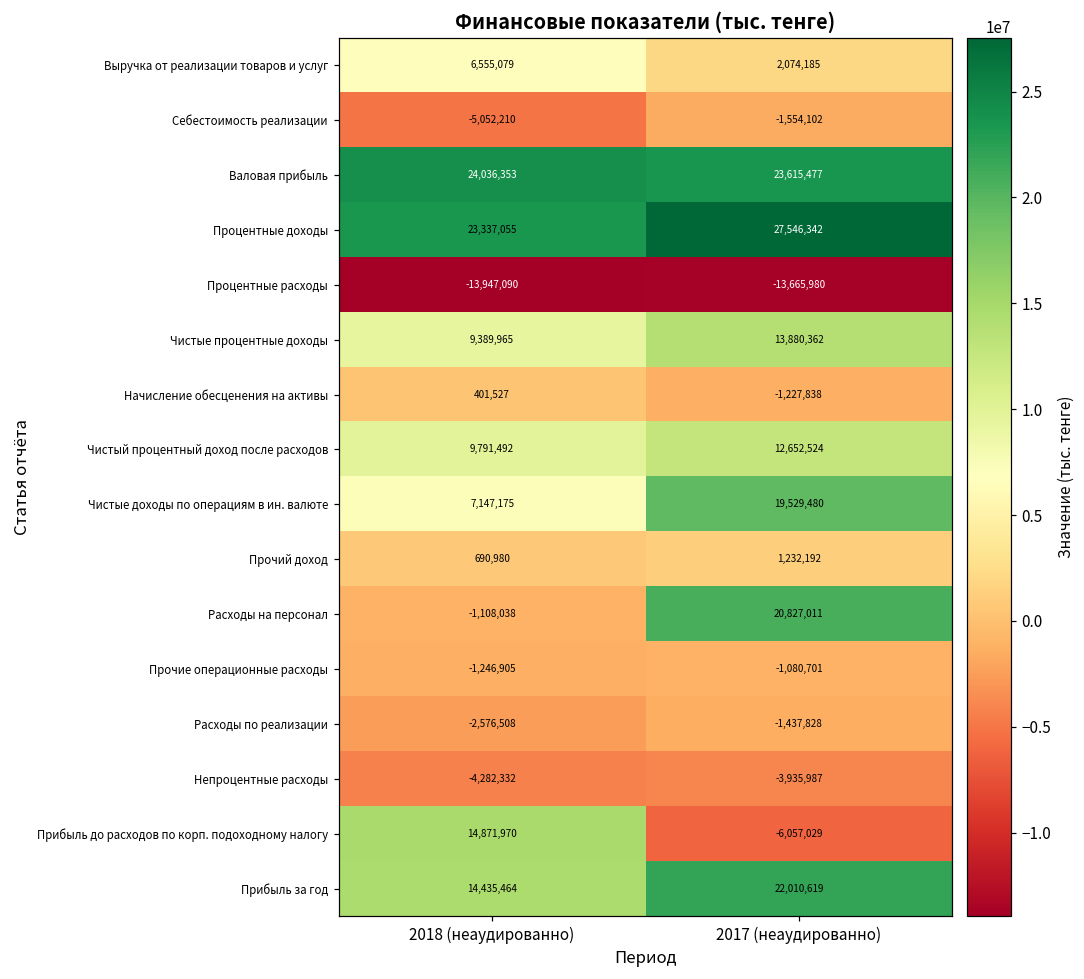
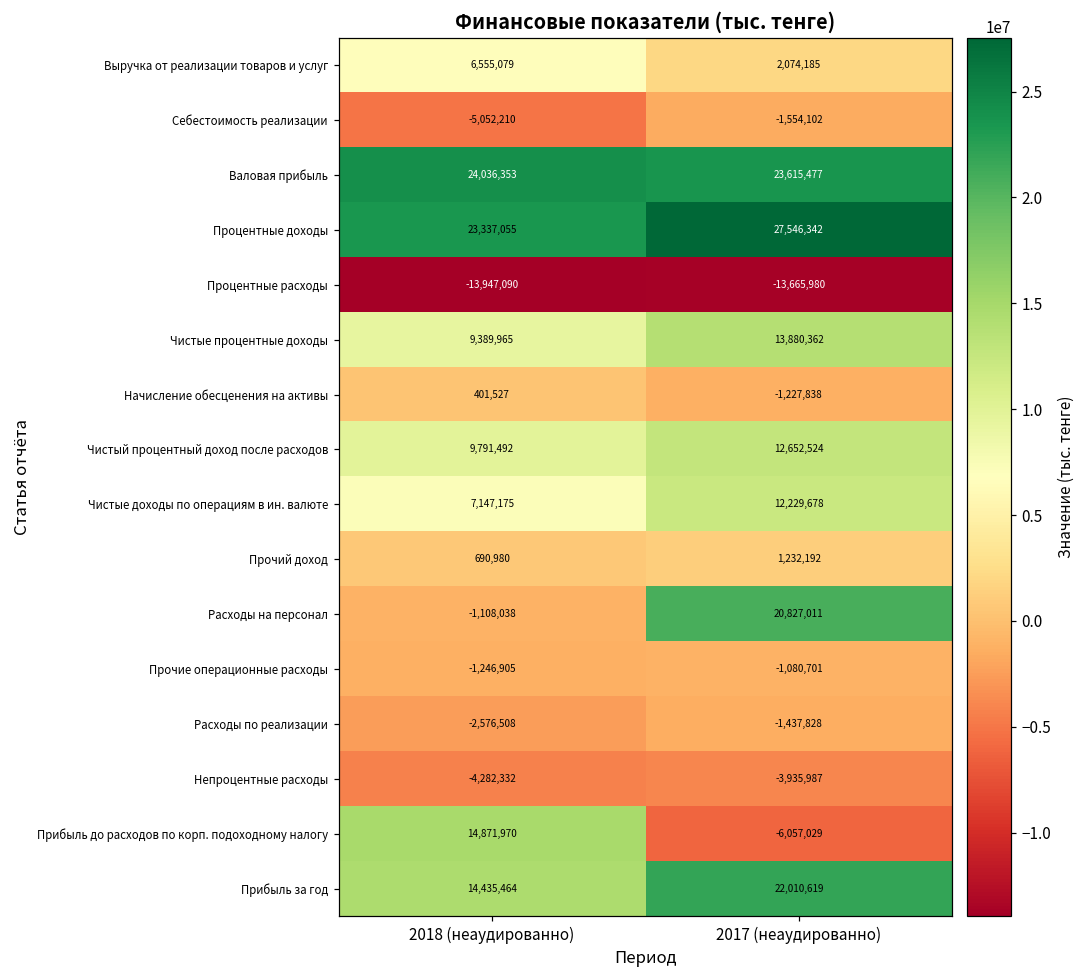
Чистые доходы по операциям в ин. валюте, 2017 (неаудированно): 19,529,480 -> 12,229,678
